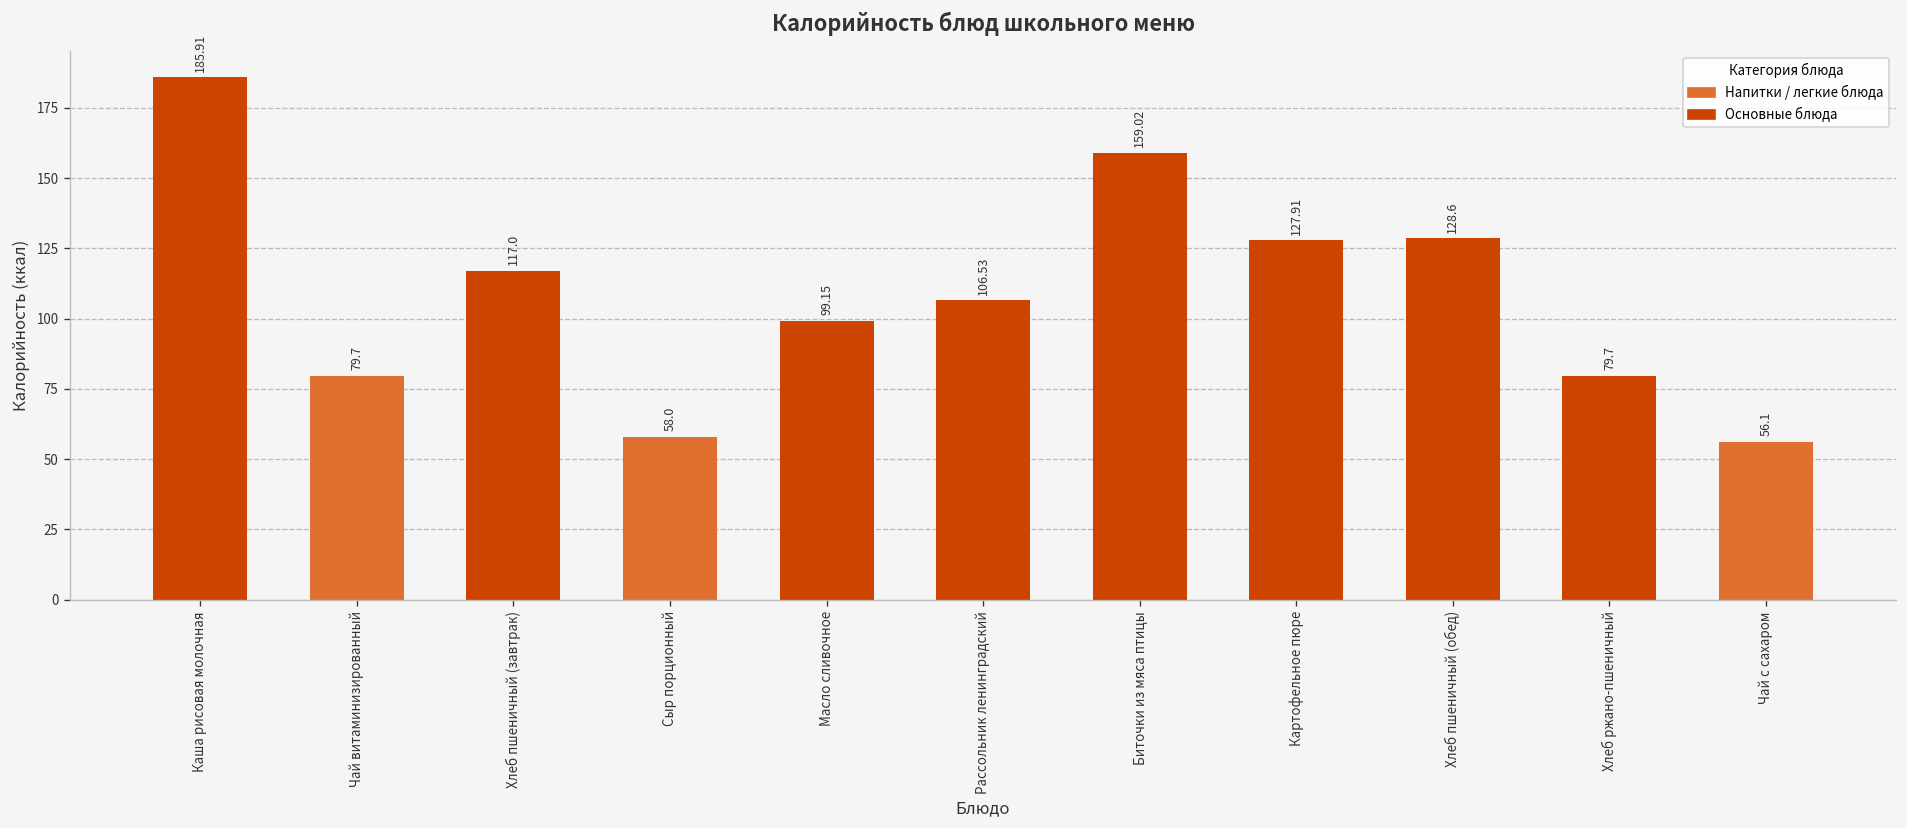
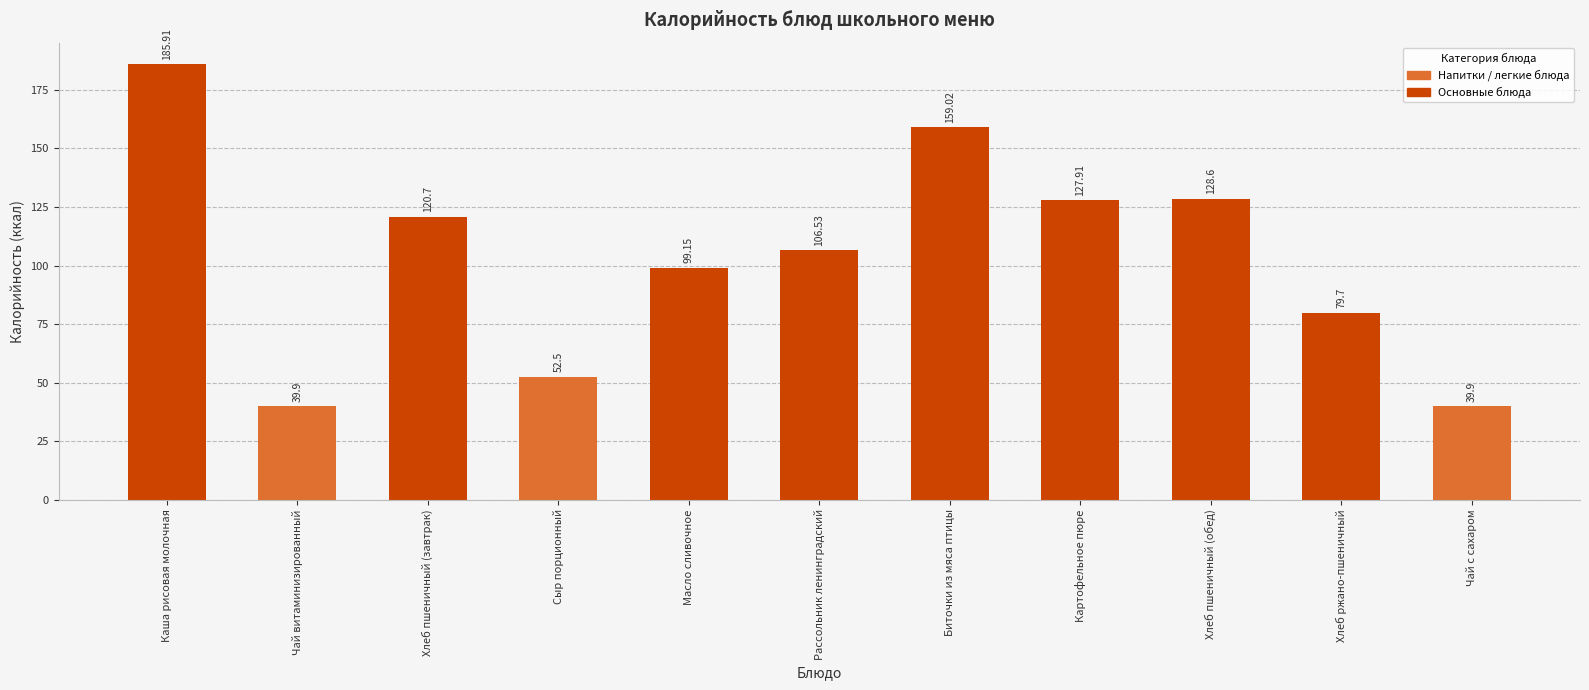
Чай витаминизированный: 79.7 -> 39.9
Хлеб пшеничный (завтрак): 117.0 -> 120.7
Сыр порционный: 58.0 -> 52.5
Чай с сахаром: 56.1 -> 39.9
